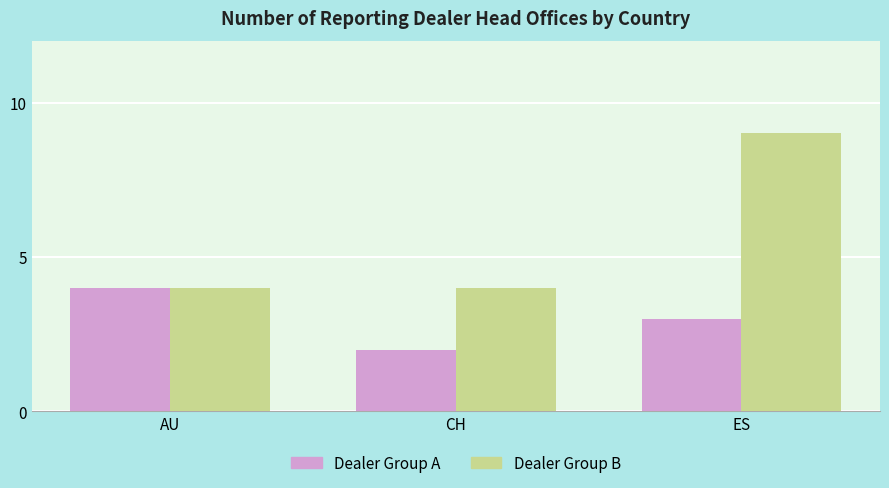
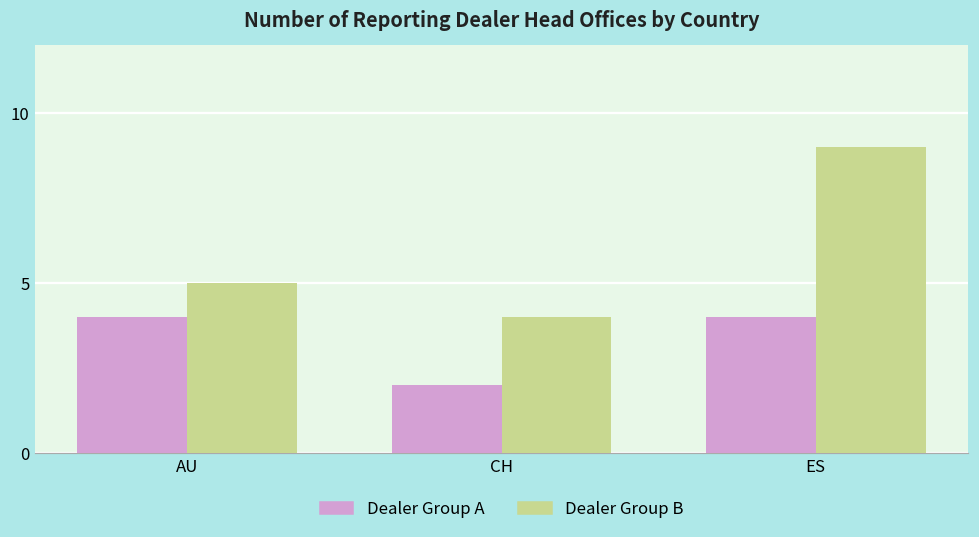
Dealer Group B, AU: 4 -> 5
Dealer Group A, ES: 3 -> 4
